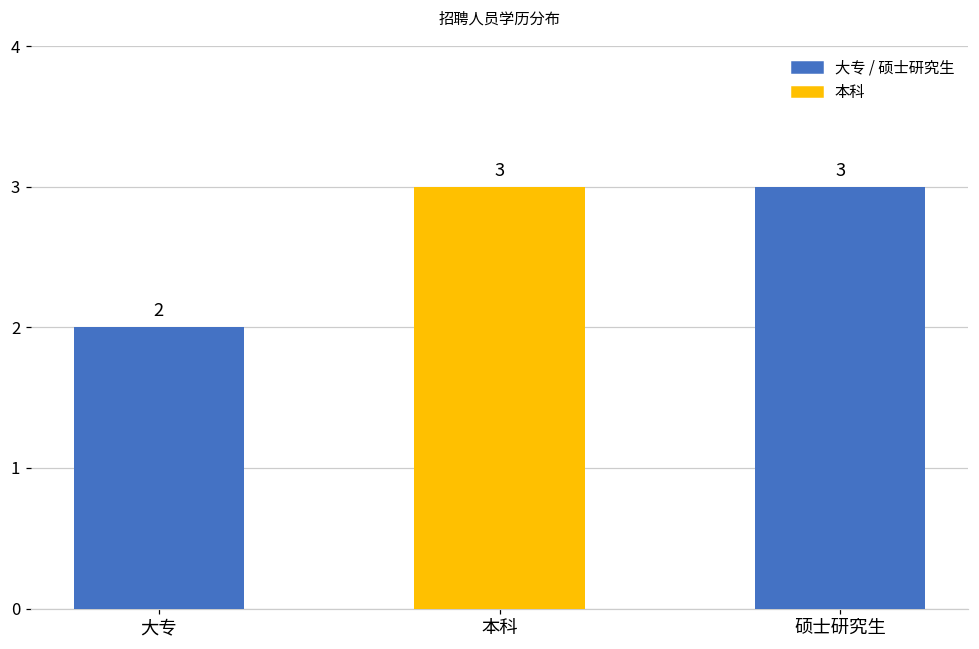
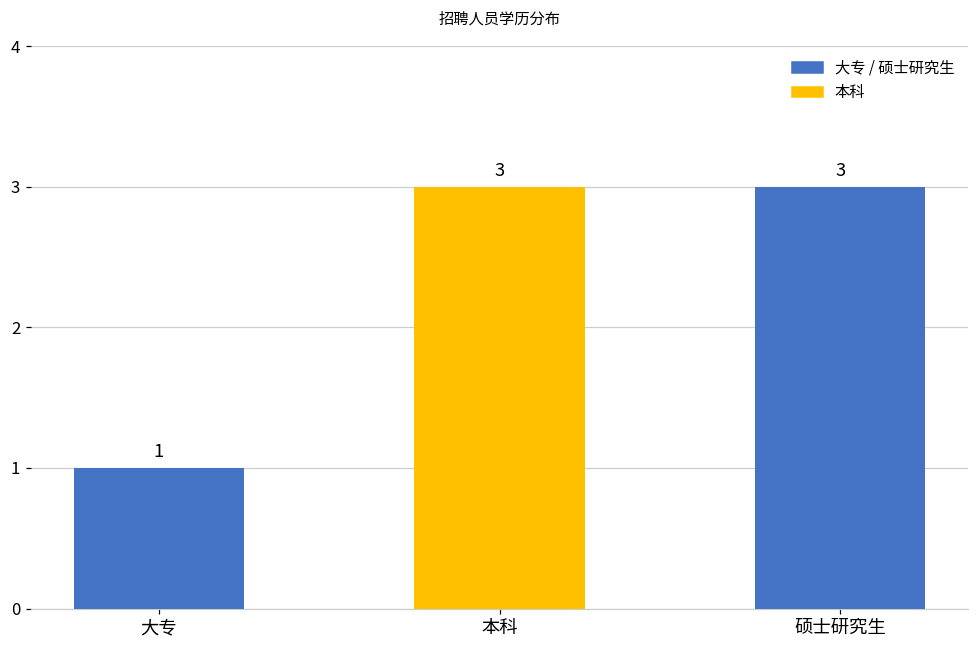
大专: 2 -> 1
